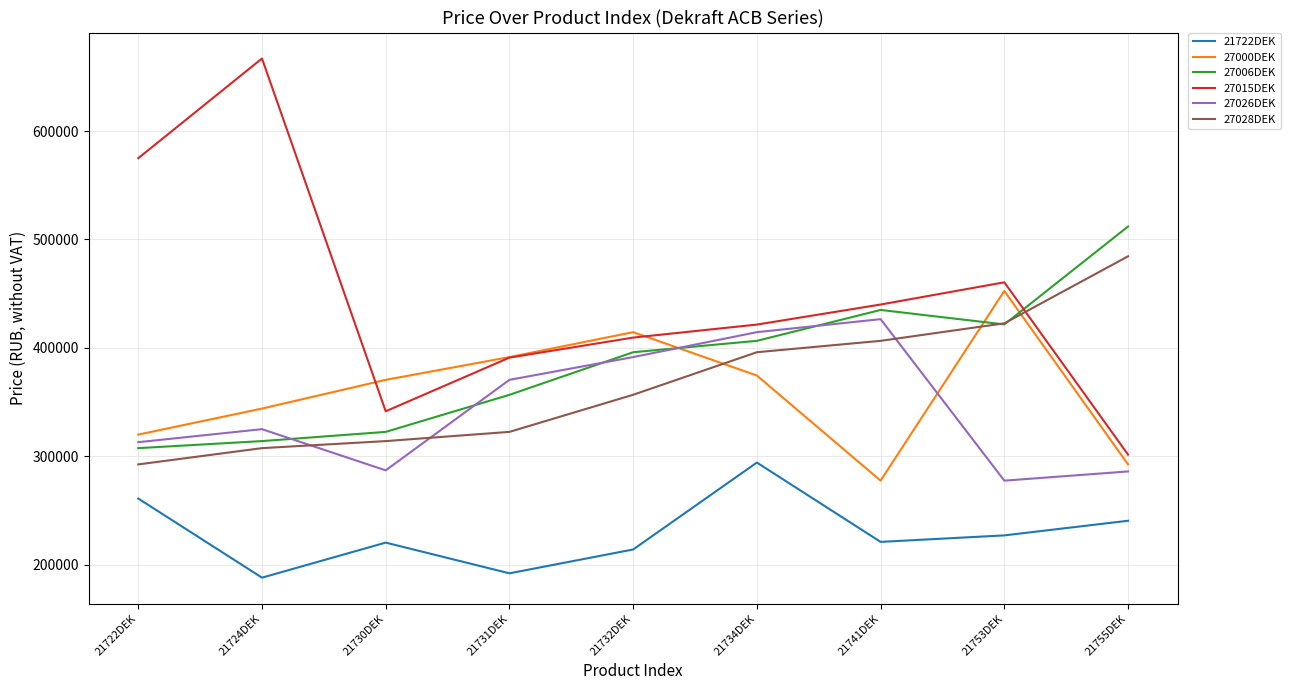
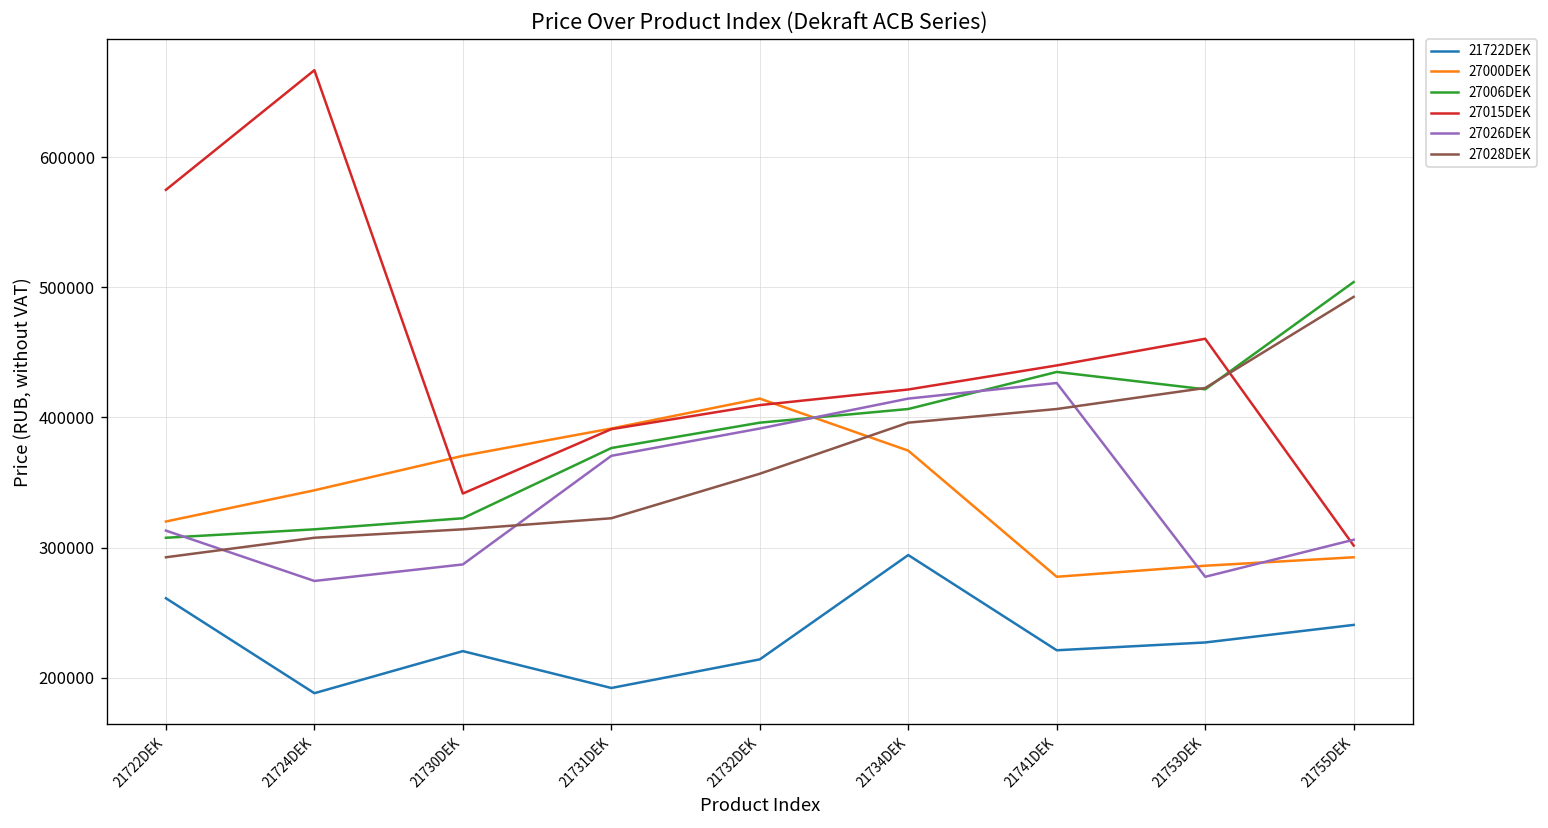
27026DEK, 21724DEK: 325000 -> 274000
27006DEK, 21731DEK: 357000 -> 377000
27000DEK, 21753DEK: 453000 -> 286000
27006DEK, 21755DEK: 512000 -> 504000
27026DEK, 21755DEK: 286000 -> 306000
27028DEK, 21755DEK: 485000 -> 493000
